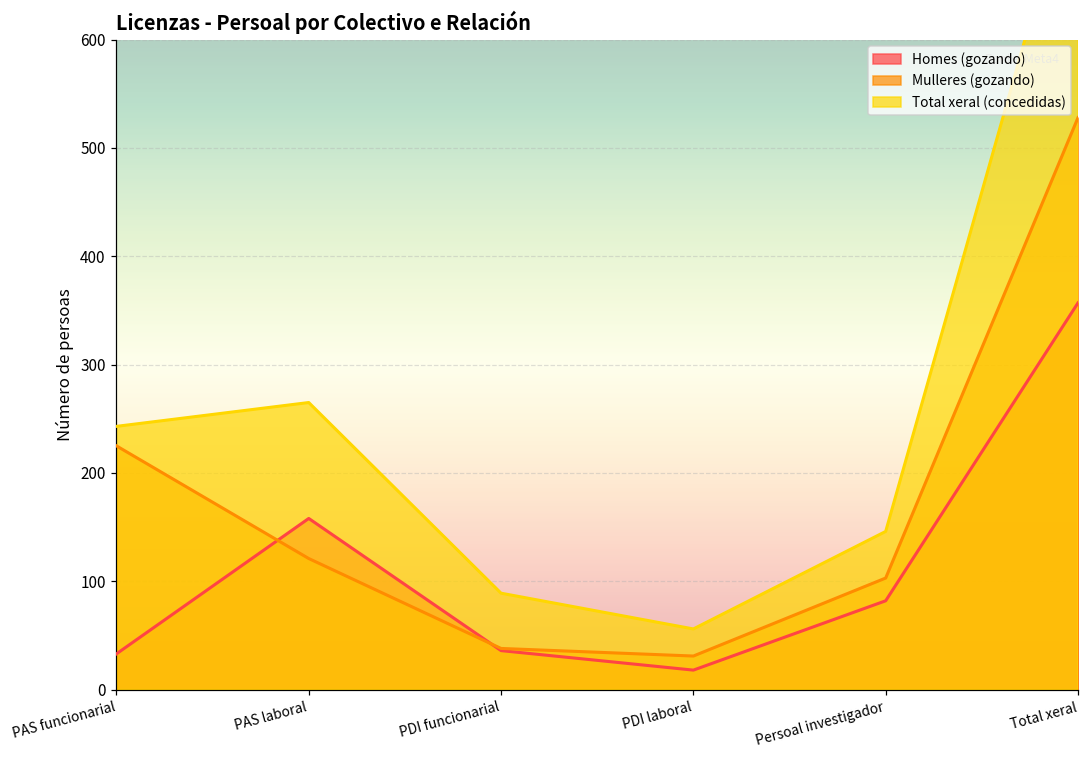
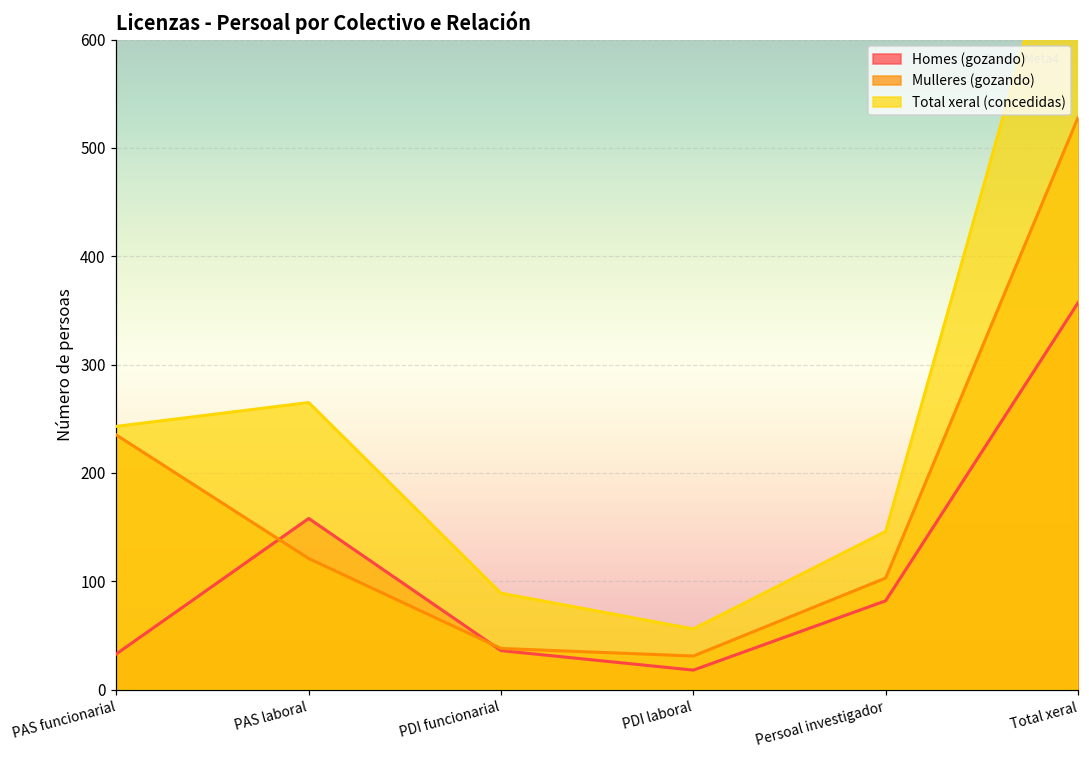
Mulleres (gozando), PAS funcionarial: 230 -> 240
